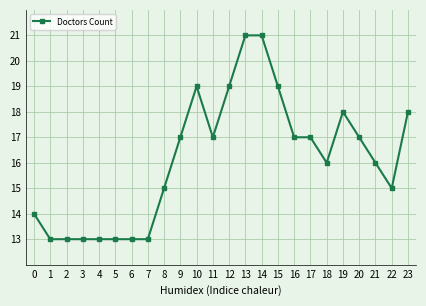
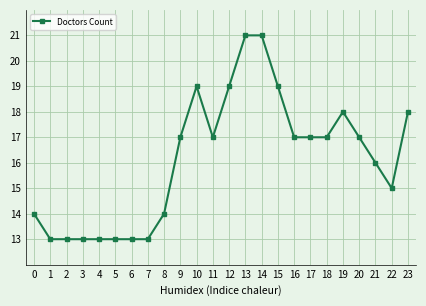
8: 15 -> 14
18: 16 -> 17
